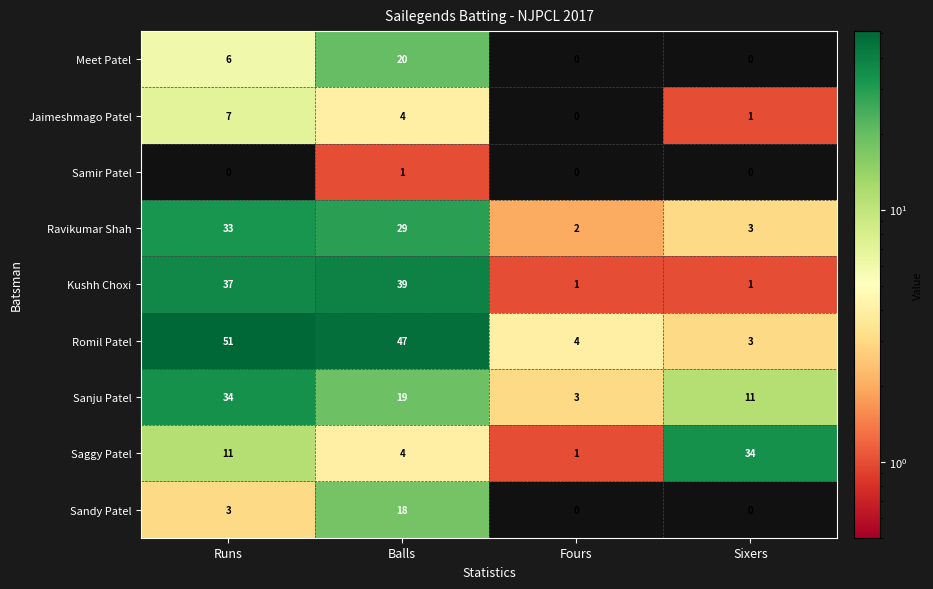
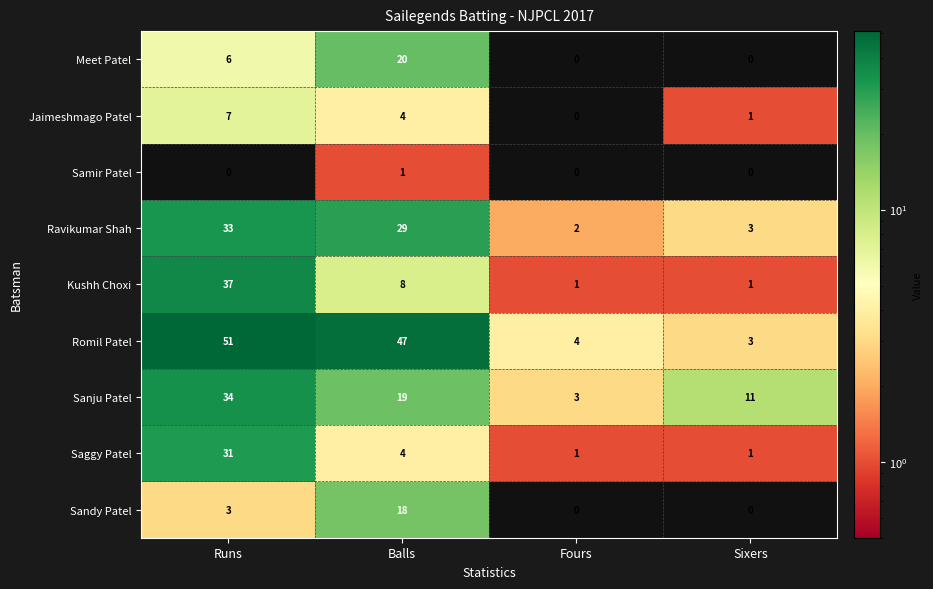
Kushh Choxi, Balls: 39 -> 8
Saggy Patel, Runs: 11 -> 31
Saggy Patel, Sixers: 34 -> 1
